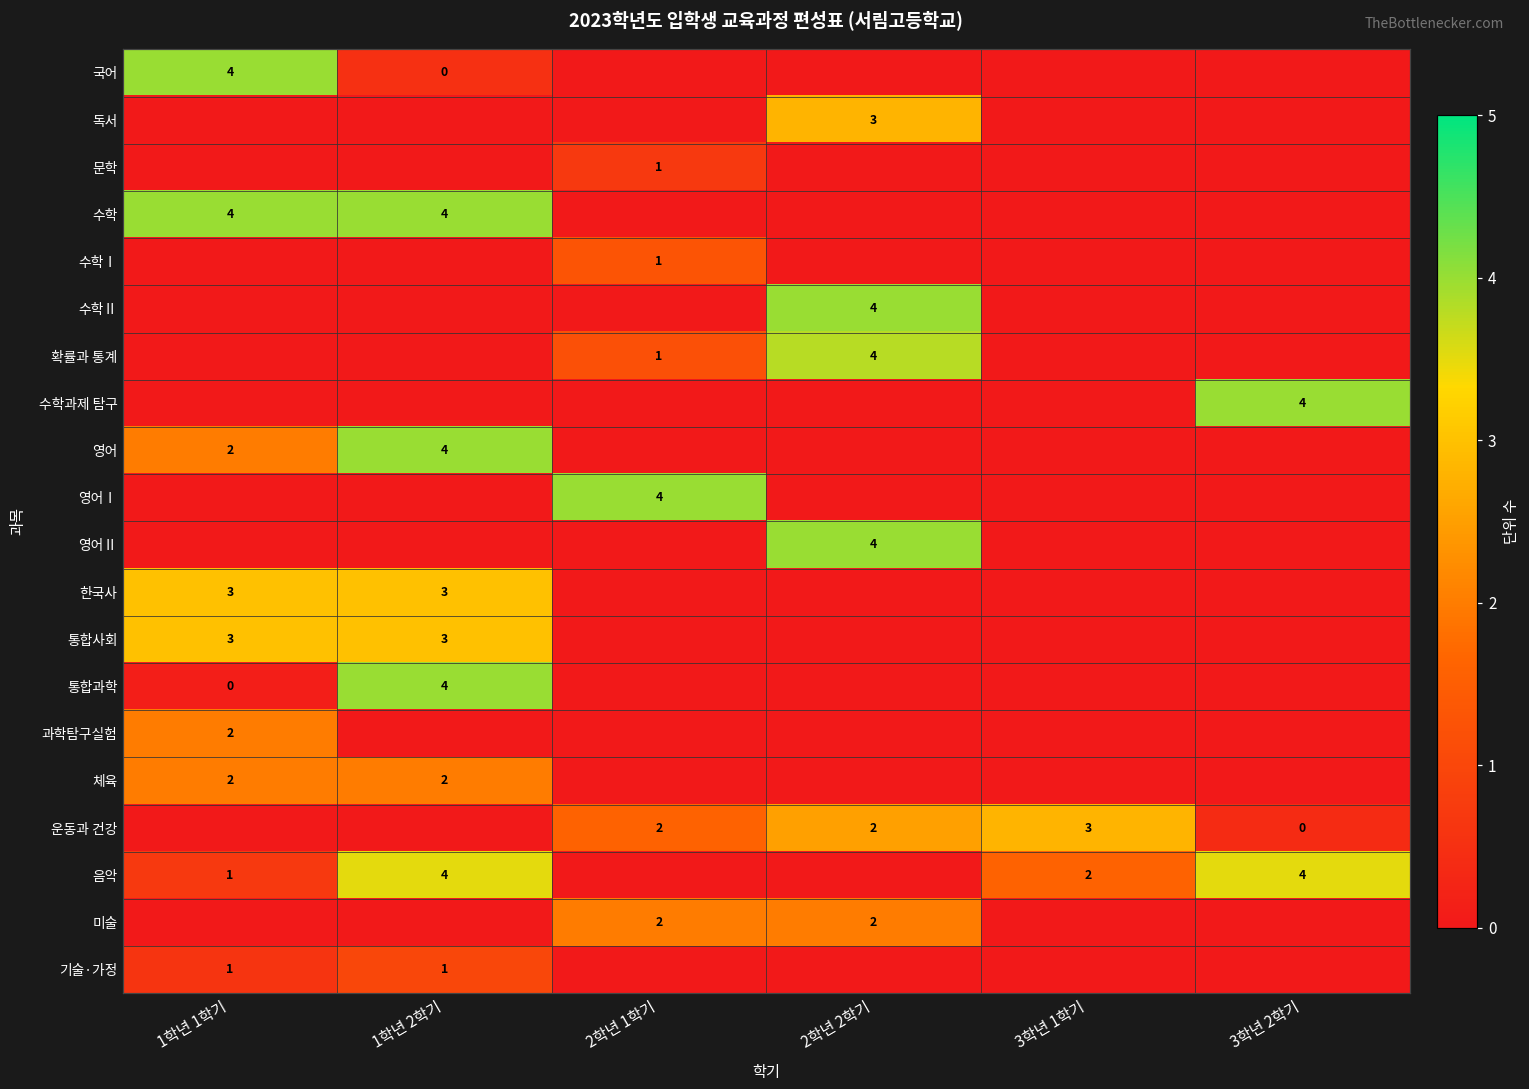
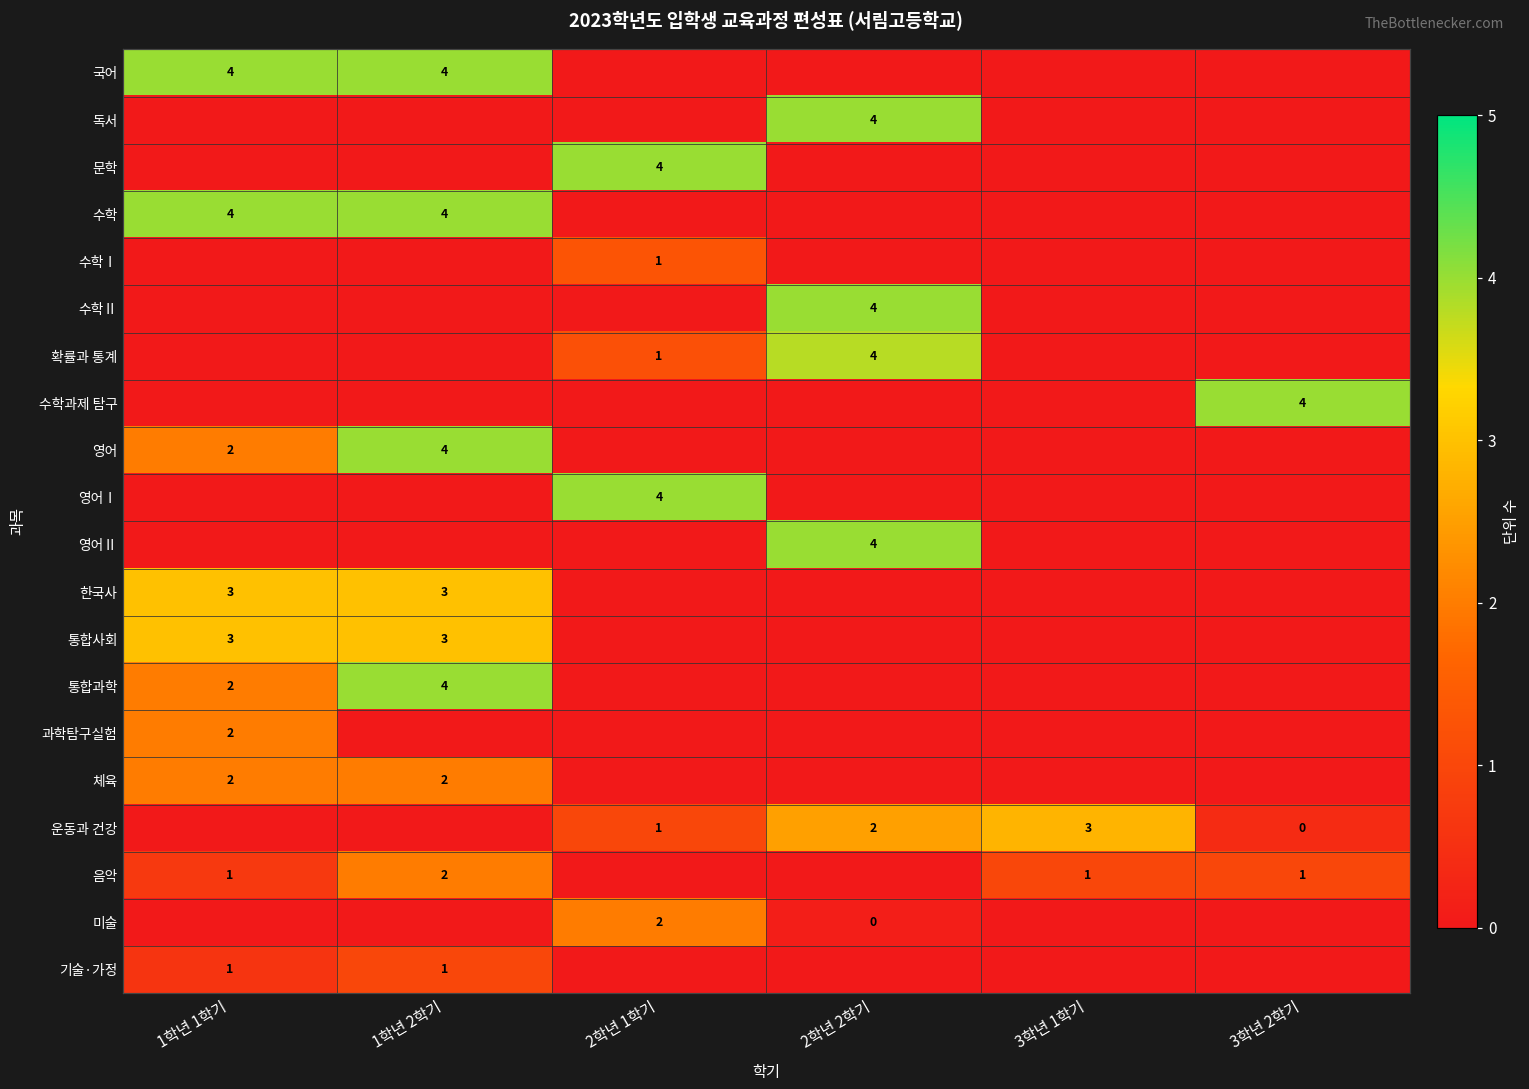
국어, 1학년 2학기: 0 -> 4
독서, 2학년 2학기: 3 -> 4
문학, 2학년 1학기: 1 -> 4
통합과학, 1학년 1학기: 0 -> 2
운동과 건강, 2학년 1학기: 2 -> 1
음악, 1학년 2학기: 4 -> 2
음악, 3학년 1학기: 2 -> 1
음악, 3학년 2학기: 4 -> 1
미술, 2학년 2학기: 2 -> 0
